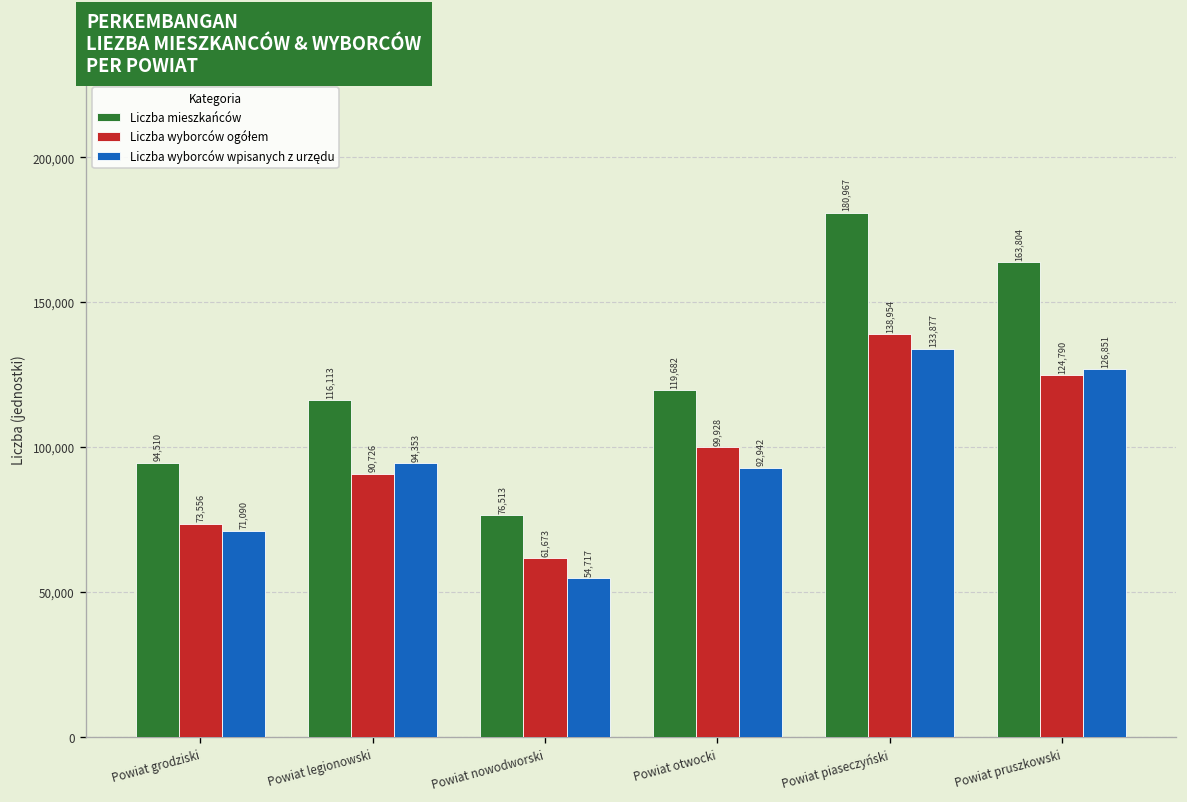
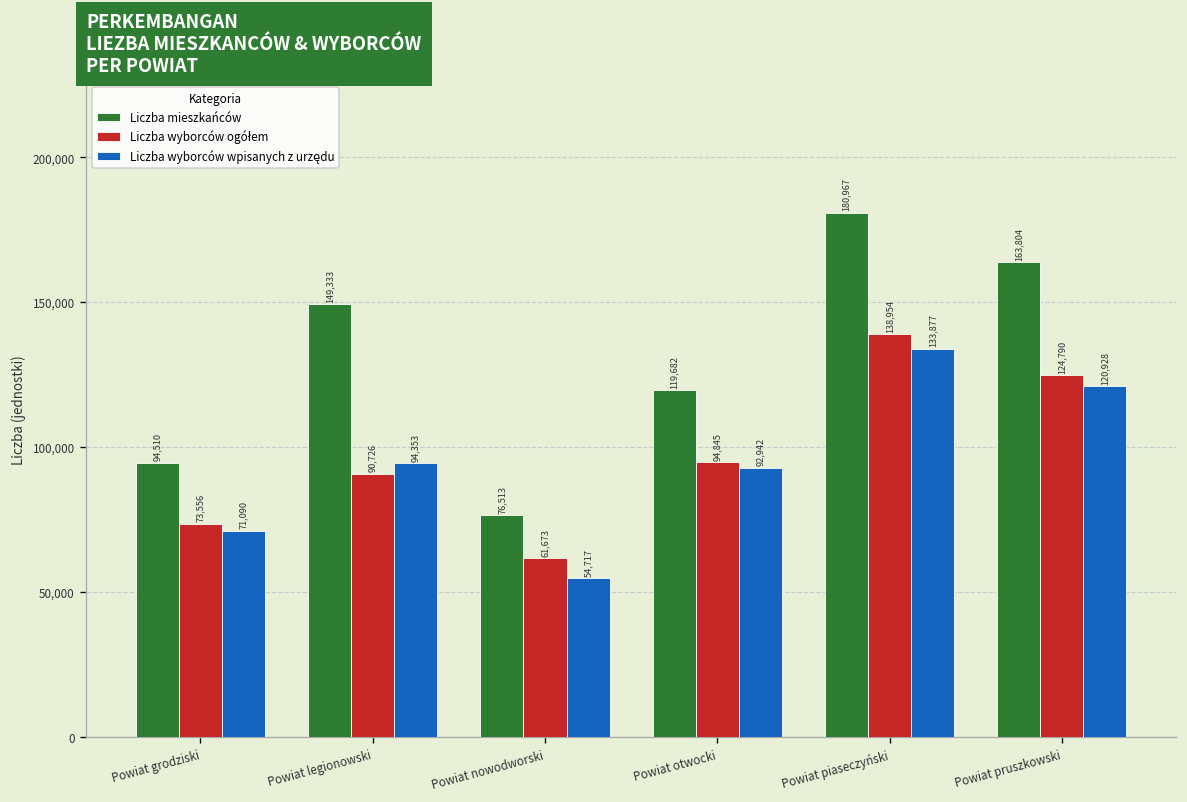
Liczba mieszkańców, Powiat legionowski: 116,113 -> 149,333
Liczba wyborców ogółem, Powiat otwocki: 99,928 -> 94,845
Liczba wyborców wpisanych z urzędu, Powiat pruszkowski: 126,851 -> 120,928
